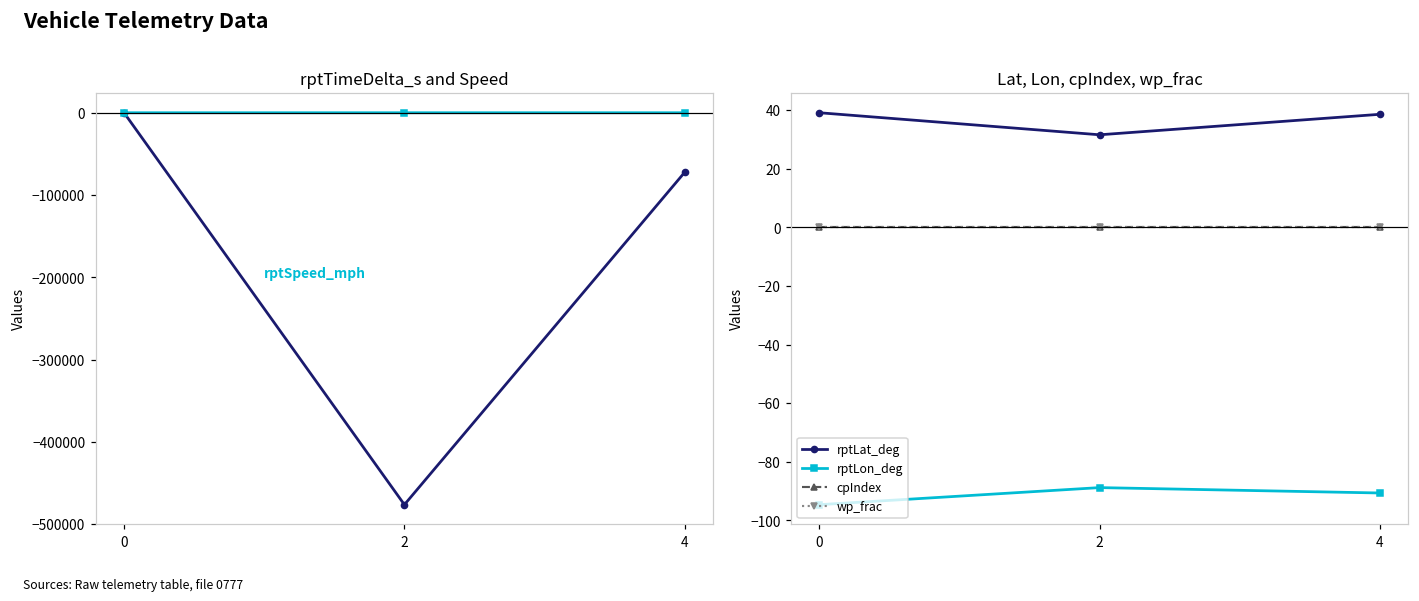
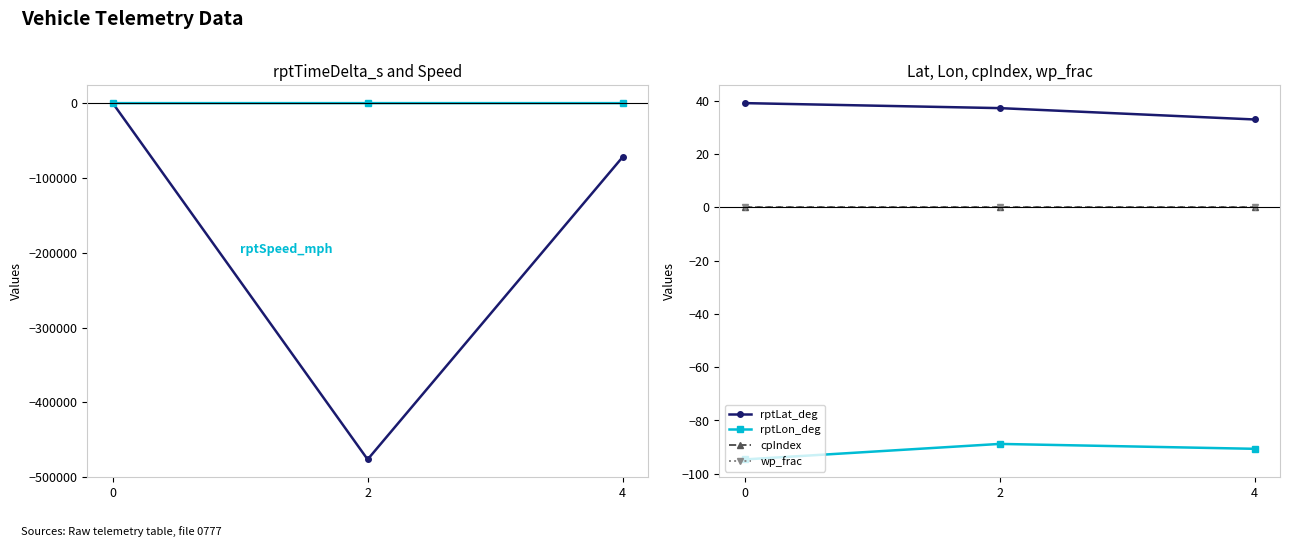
Lat, Lon, cpIndex, wp_frac, rptLat_deg, 2: 32 -> 37
Lat, Lon, cpIndex, wp_frac, rptLat_deg, 4: 39 -> 33
